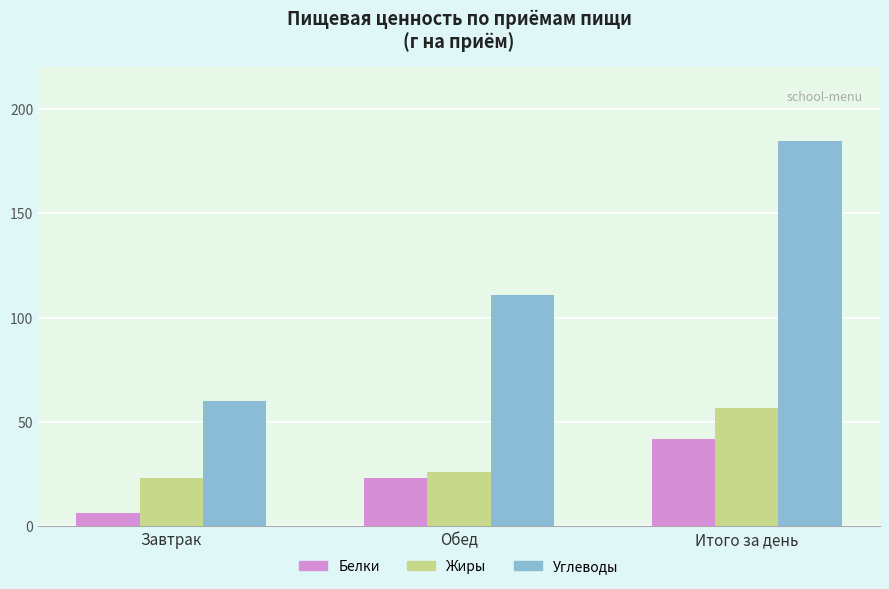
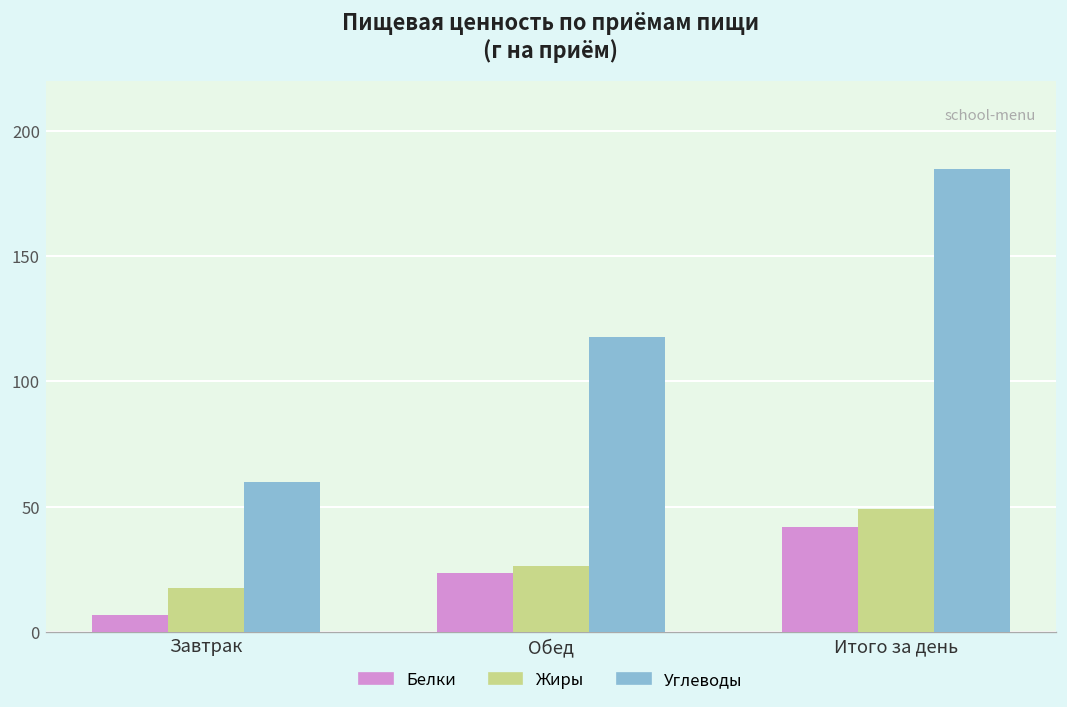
Жиры, Завтрак: 23 -> 17
Углеводы, Обед: 111 -> 118
Жиры, Итого за день: 57 -> 49
